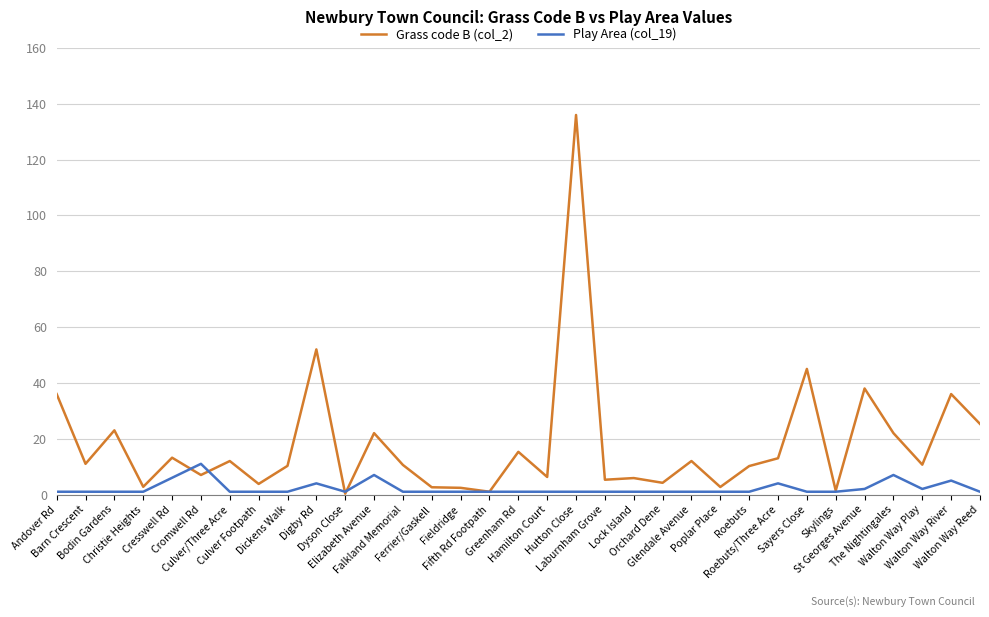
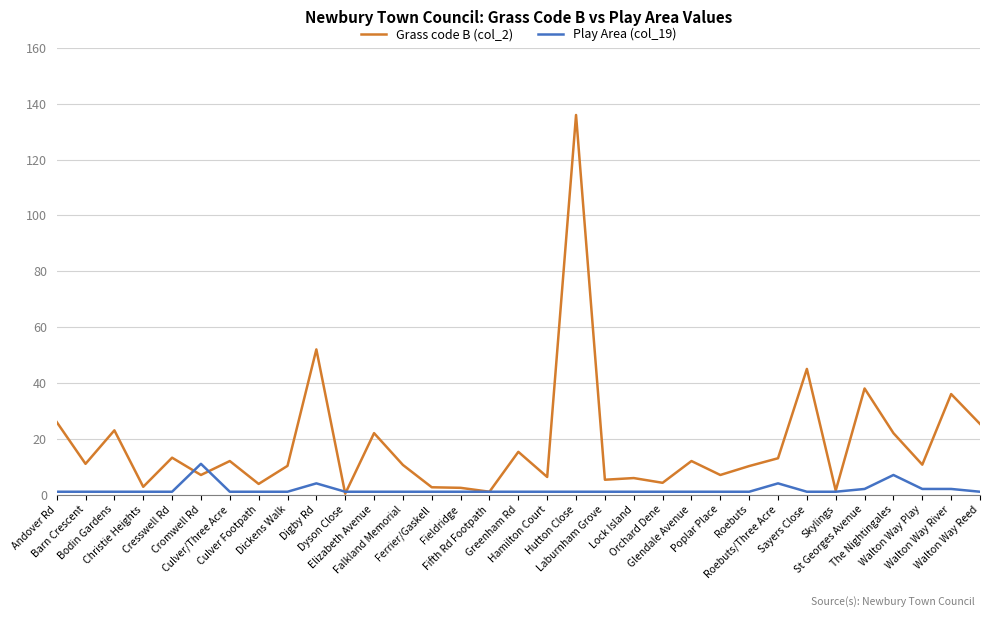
Grass code B (col_2), Andover Rd: 36 -> 26
Play Area (col_19), Cresswell Rd: 6 -> 1
Play Area (col_19), Elizabeth Avenue: 7 -> 1
Grass code B (col_2), Poplar Place: 3 -> 7
Play Area (col_19), Walton Way River: 5 -> 2
